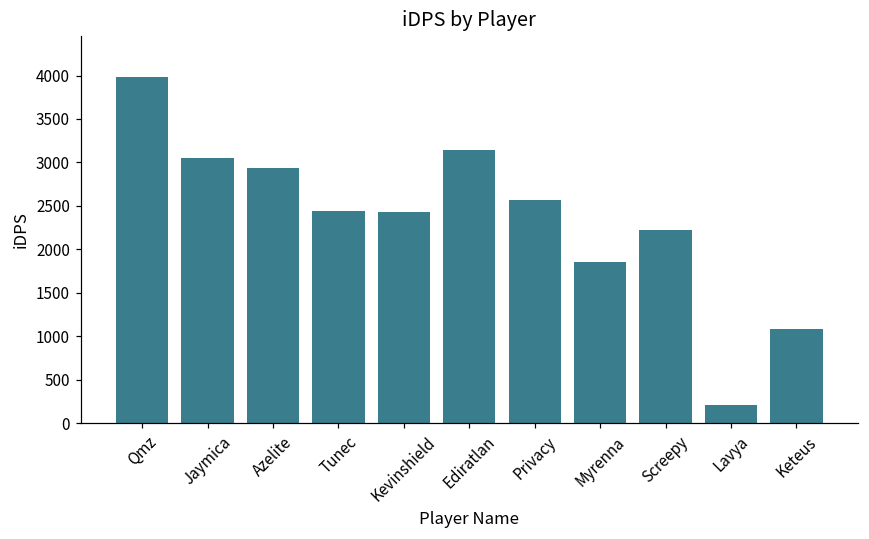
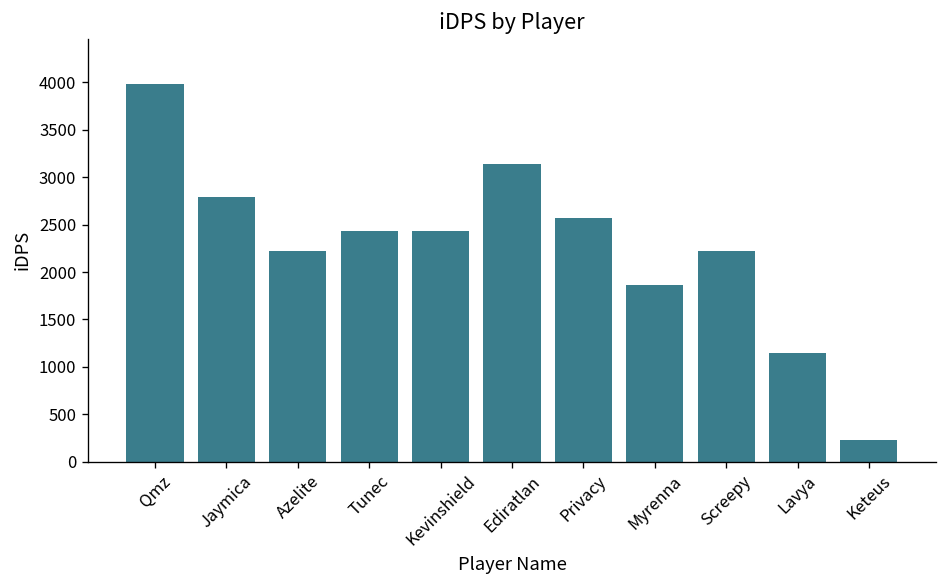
Jaymica: 3000 -> 2800
Azelite: 2900 -> 2200
Lavya: 200 -> 1100
Keteus: 1100 -> 200
